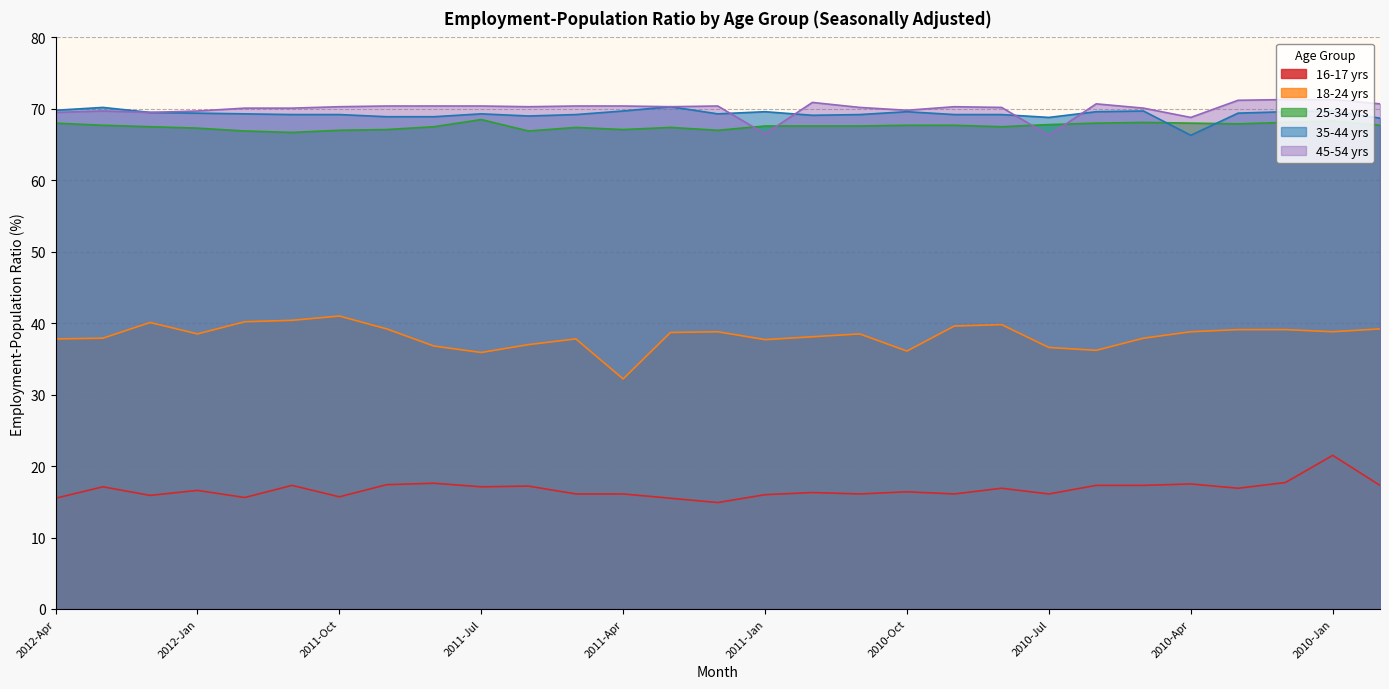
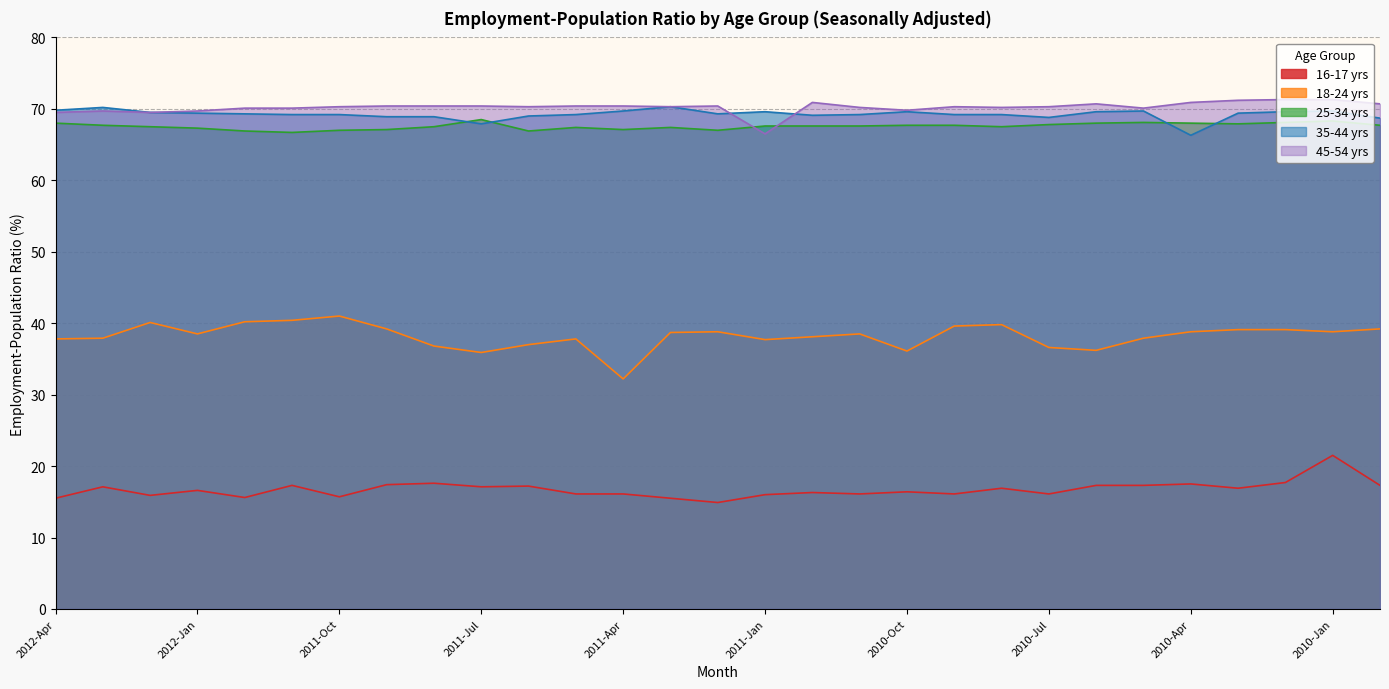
35-44 yrs, 2011-Jul: 69 -> 68
45-54 yrs, 2010-Jul: 66 -> 70
45-54 yrs, 2010-Apr: 69 -> 71
